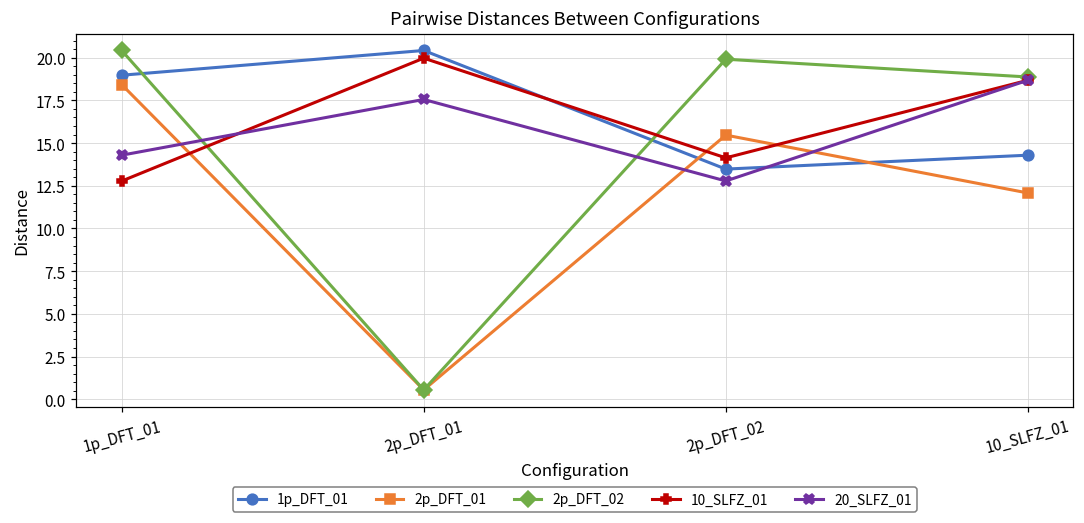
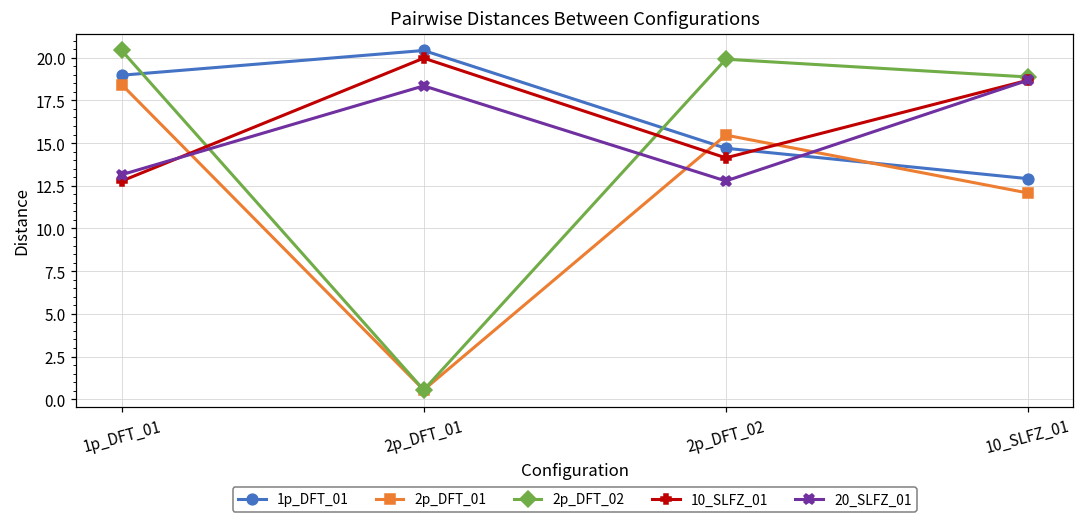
20_SLFZ_01, 1p_DFT_01: 14.3 -> 13.1
20_SLFZ_01, 2p_DFT_01: 17.6 -> 18.3
1p_DFT_01, 2p_DFT_02: 13.5 -> 14.7
1p_DFT_01, 10_SLFZ_01: 14.3 -> 12.9
